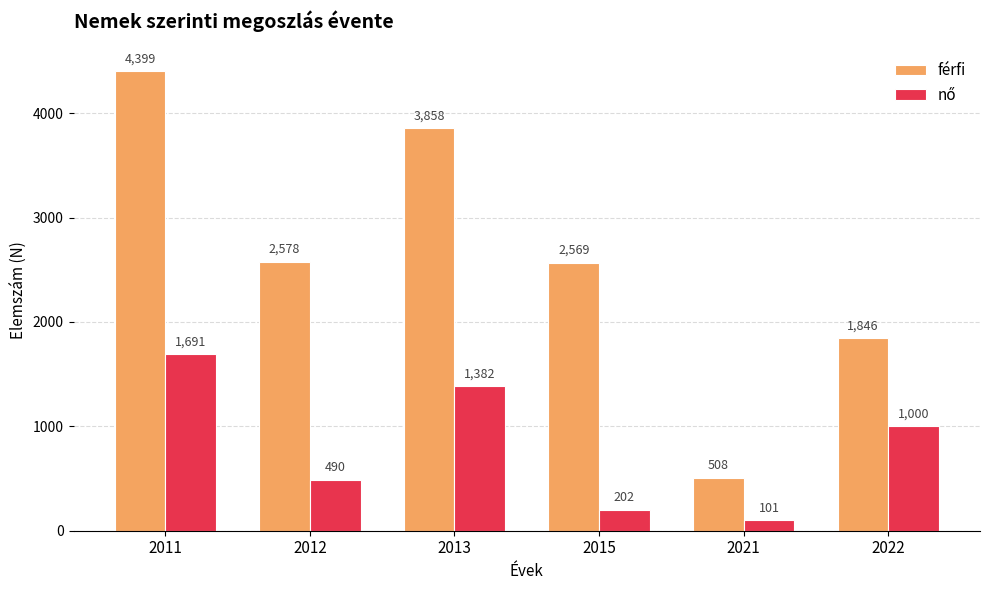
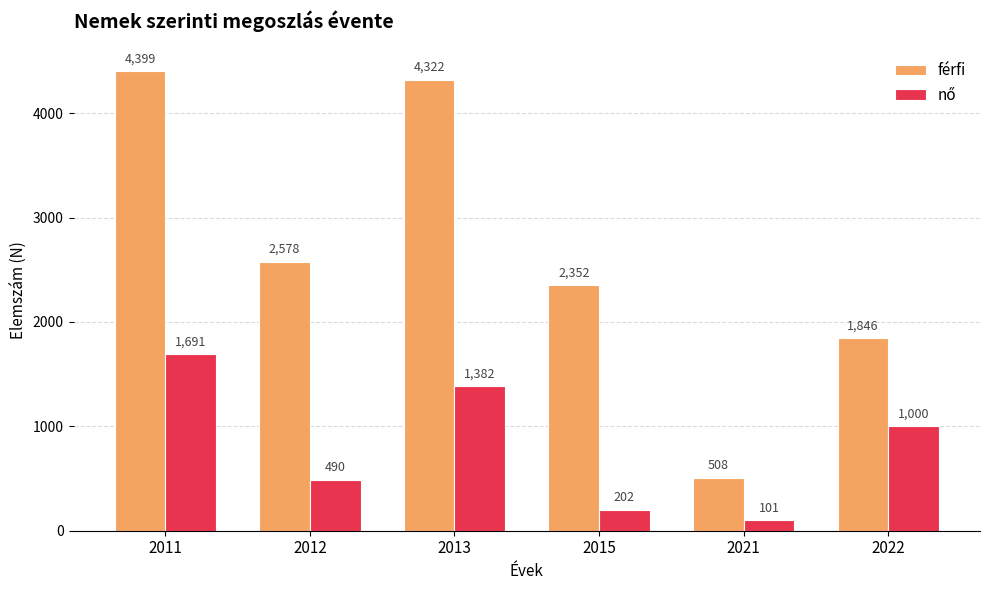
férfi, 2013: 3,858 -> 4,322
férfi, 2015: 2,569 -> 2,352
